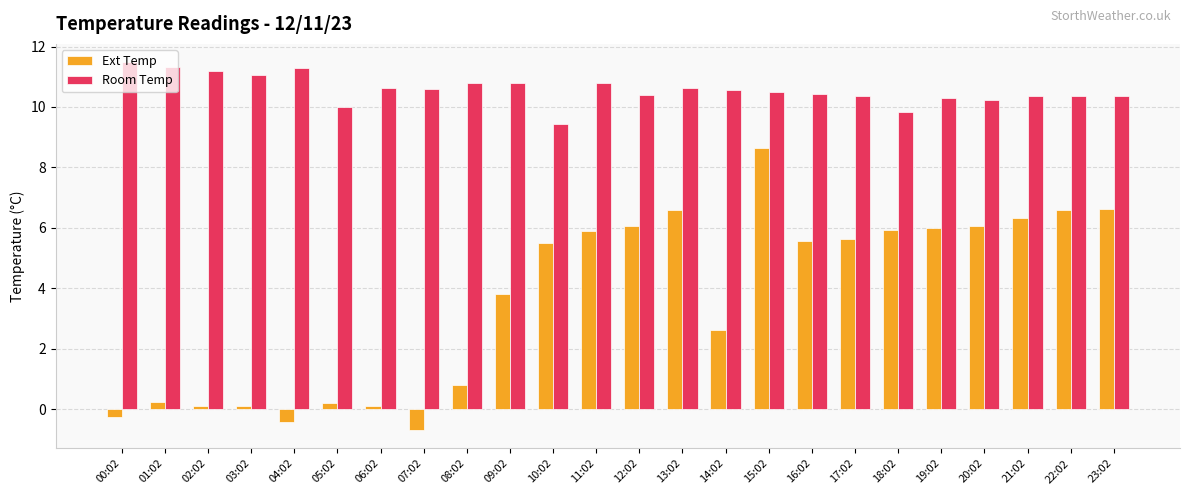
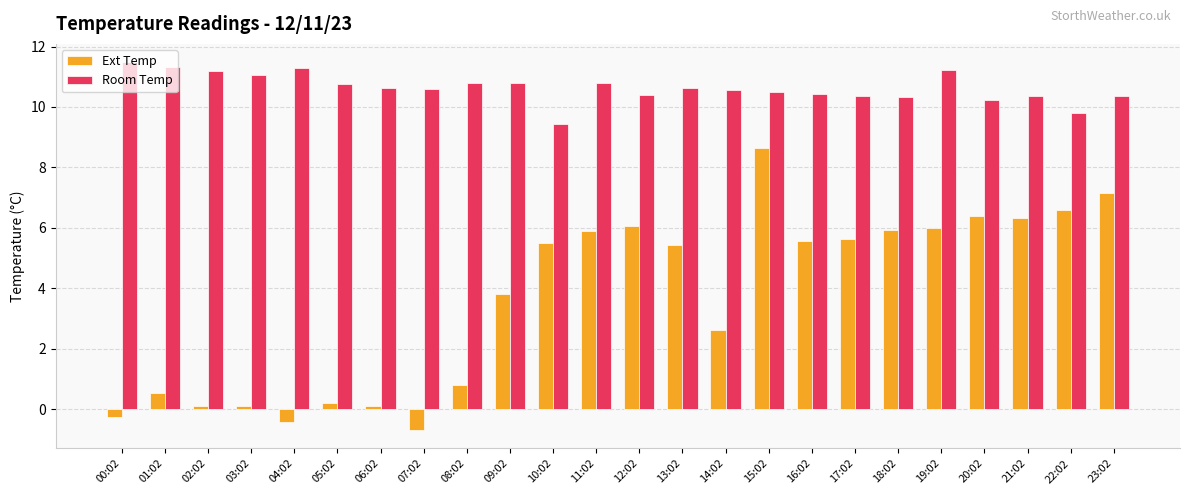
Ext Temp, 01:02: 0.3 -> 0.5
Room Temp, 05:02: 10.0 -> 10.8
Ext Temp, 13:02: 6.6 -> 5.4
Room Temp, 18:02: 9.8 -> 10.3
Room Temp, 19:02: 10.3 -> 11.2
Ext Temp, 20:02: 6.1 -> 6.4
Room Temp, 22:02: 10.4 -> 9.8
Ext Temp, 23:02: 6.6 -> 7.2
